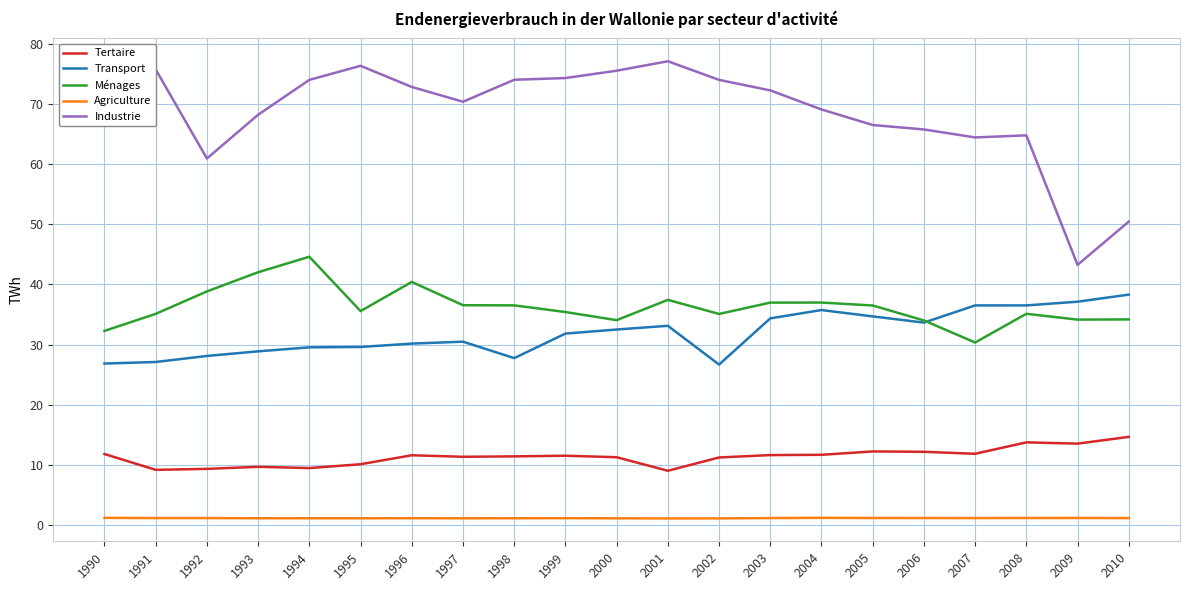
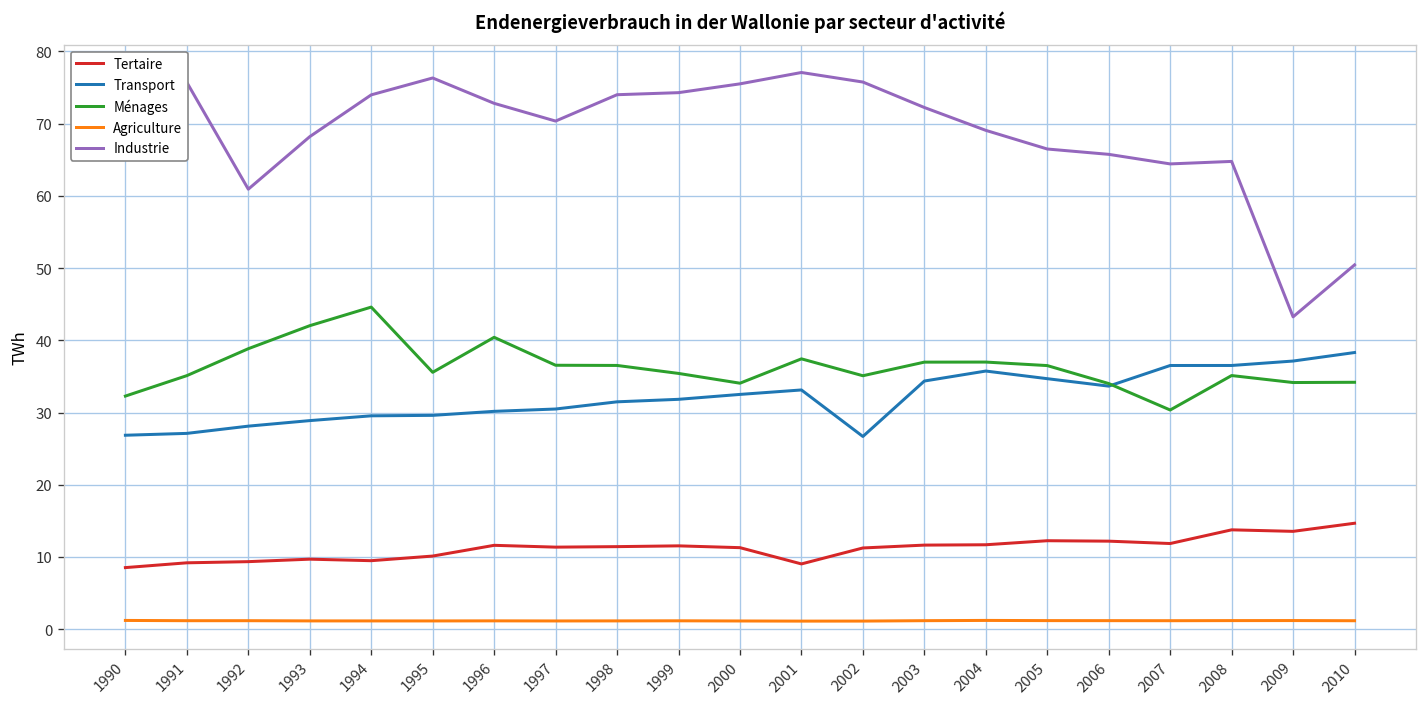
Tertaire, 1990: 12 -> 9
Transport, 1998: 28 -> 31
Industrie, 2002: 74 -> 76
